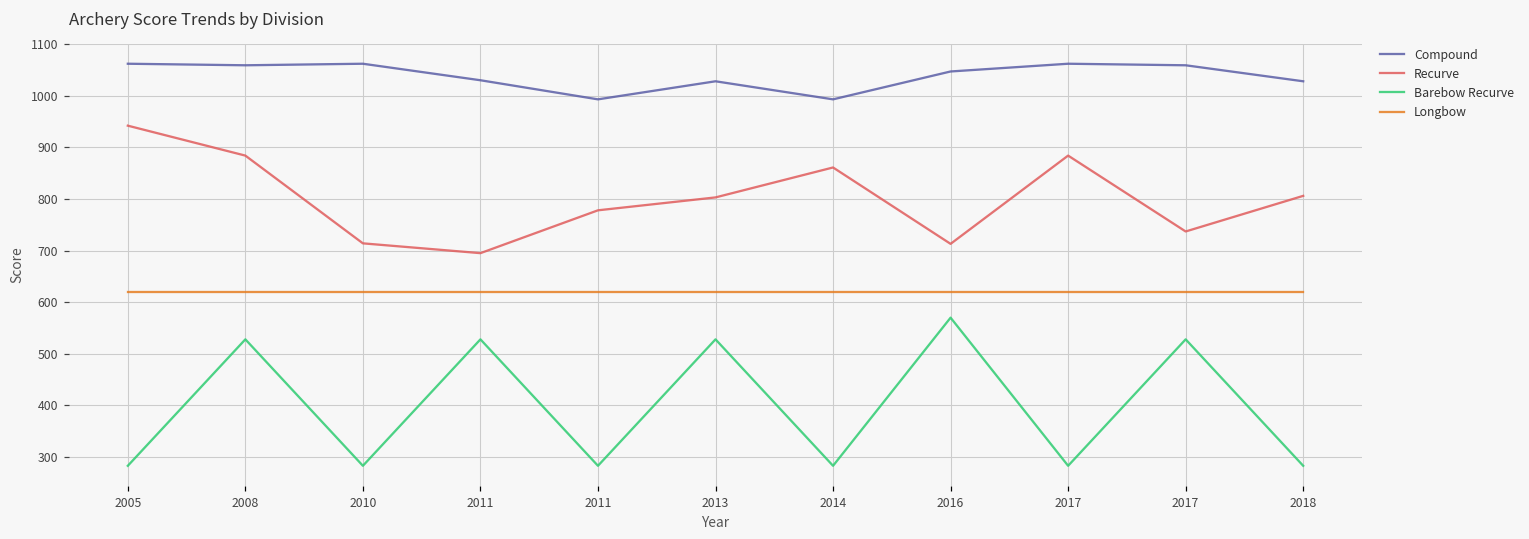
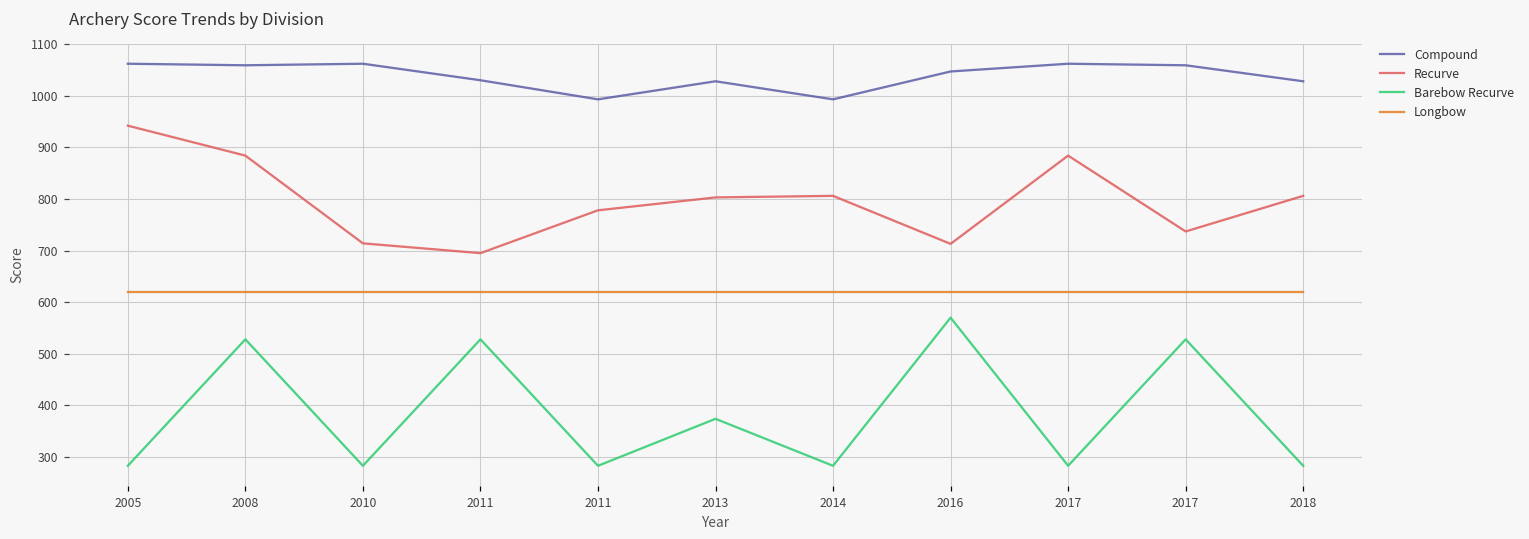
Barebow Recurve, 2013: 530 -> 370
Recurve, 2014: 860 -> 810
